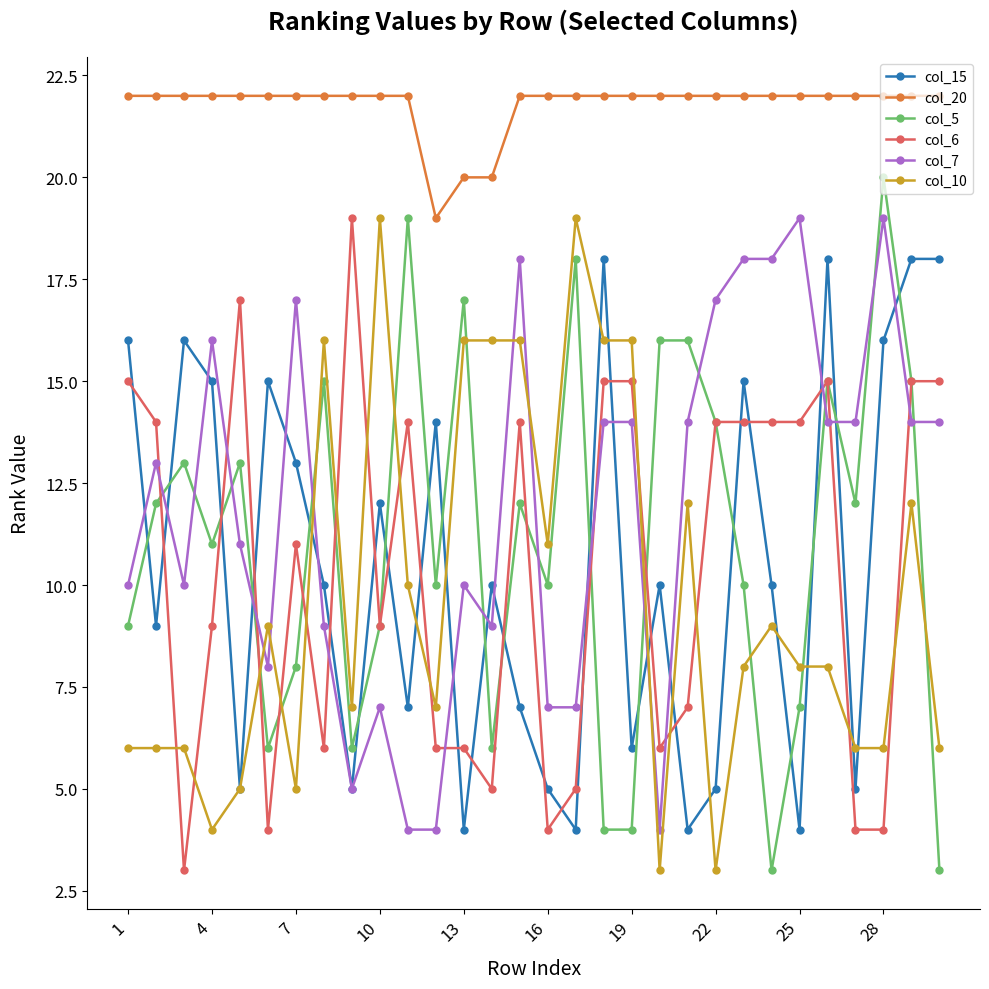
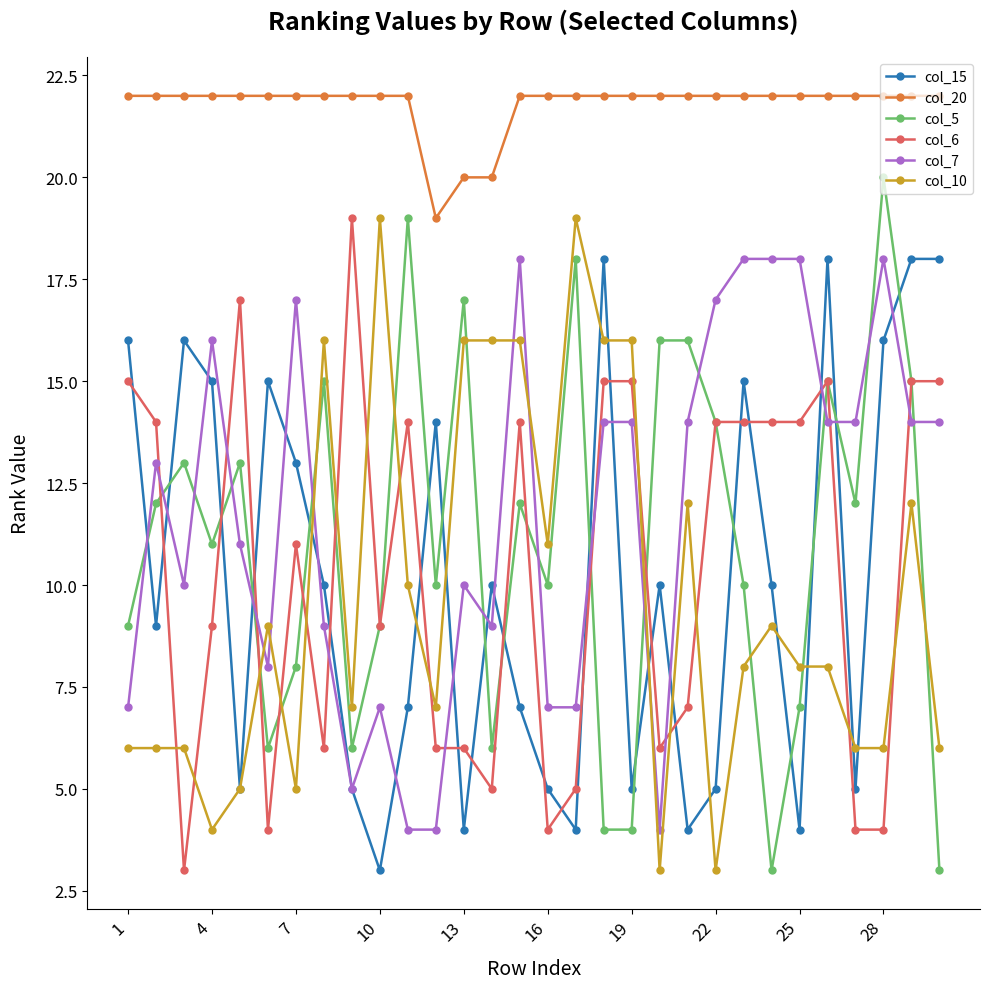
col_7, 1: 10 -> 7
col_15, 10: 12 -> 3
col_15, 19: 6 -> 5
col_7, 25: 19 -> 18
col_7, 28: 19 -> 18
